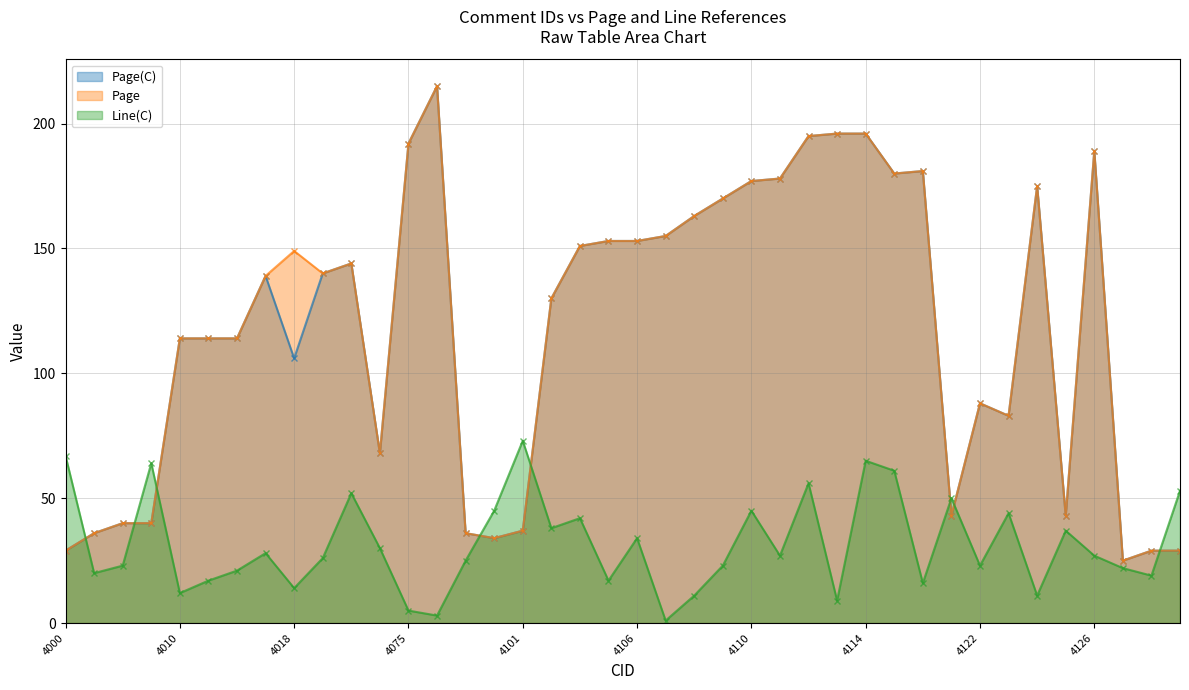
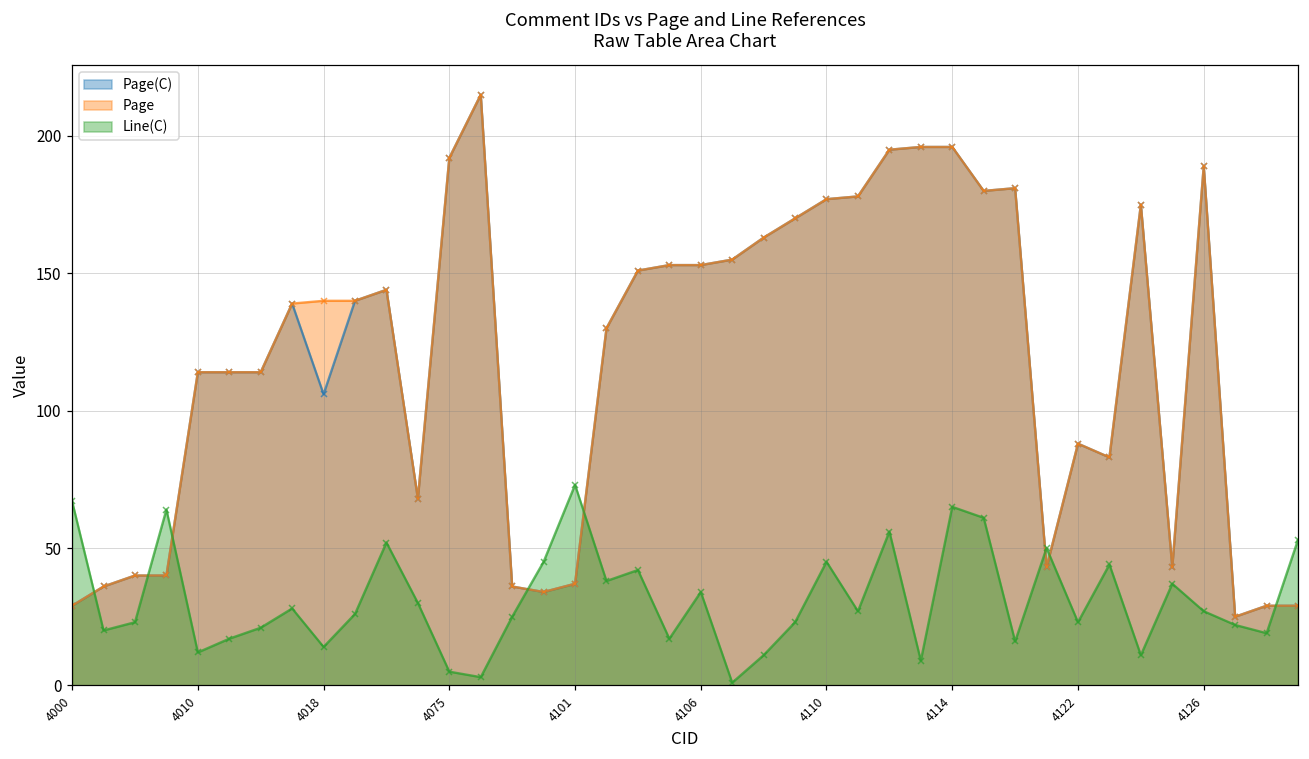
Page, 4018: 149 -> 140
